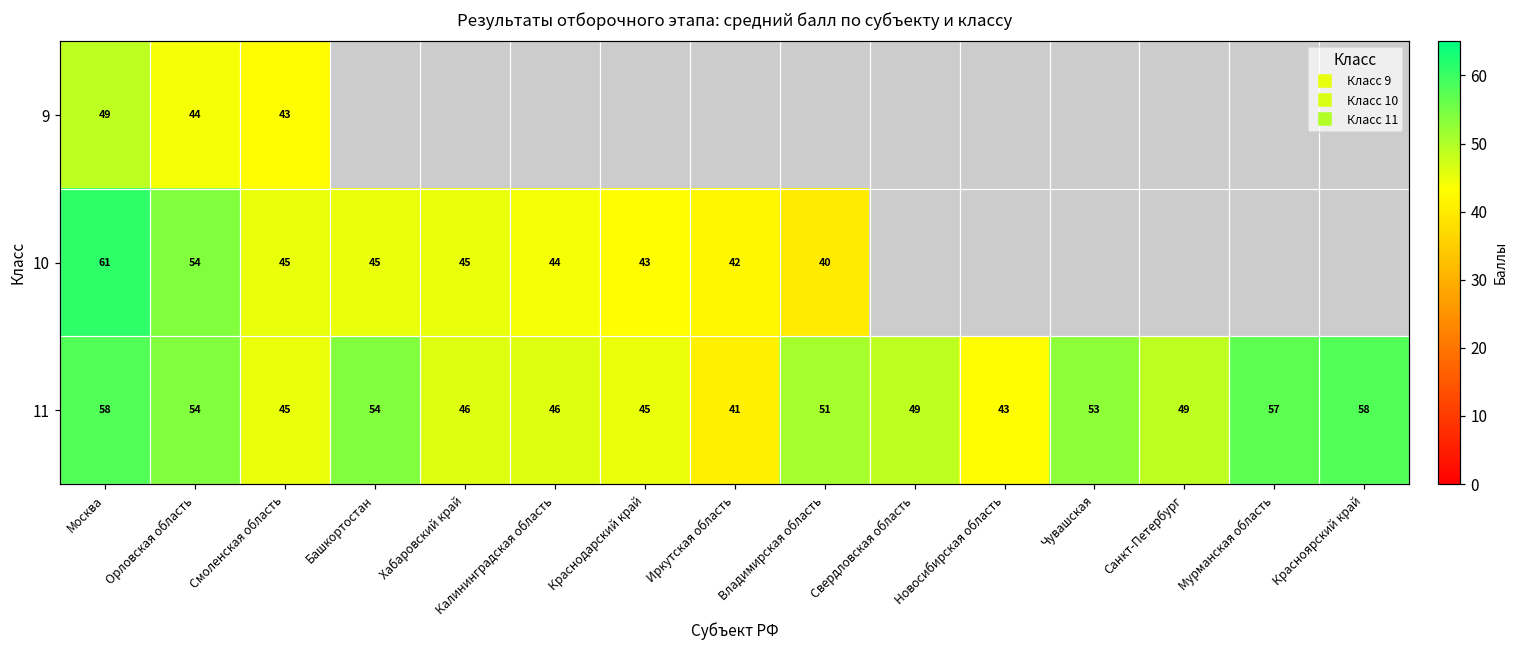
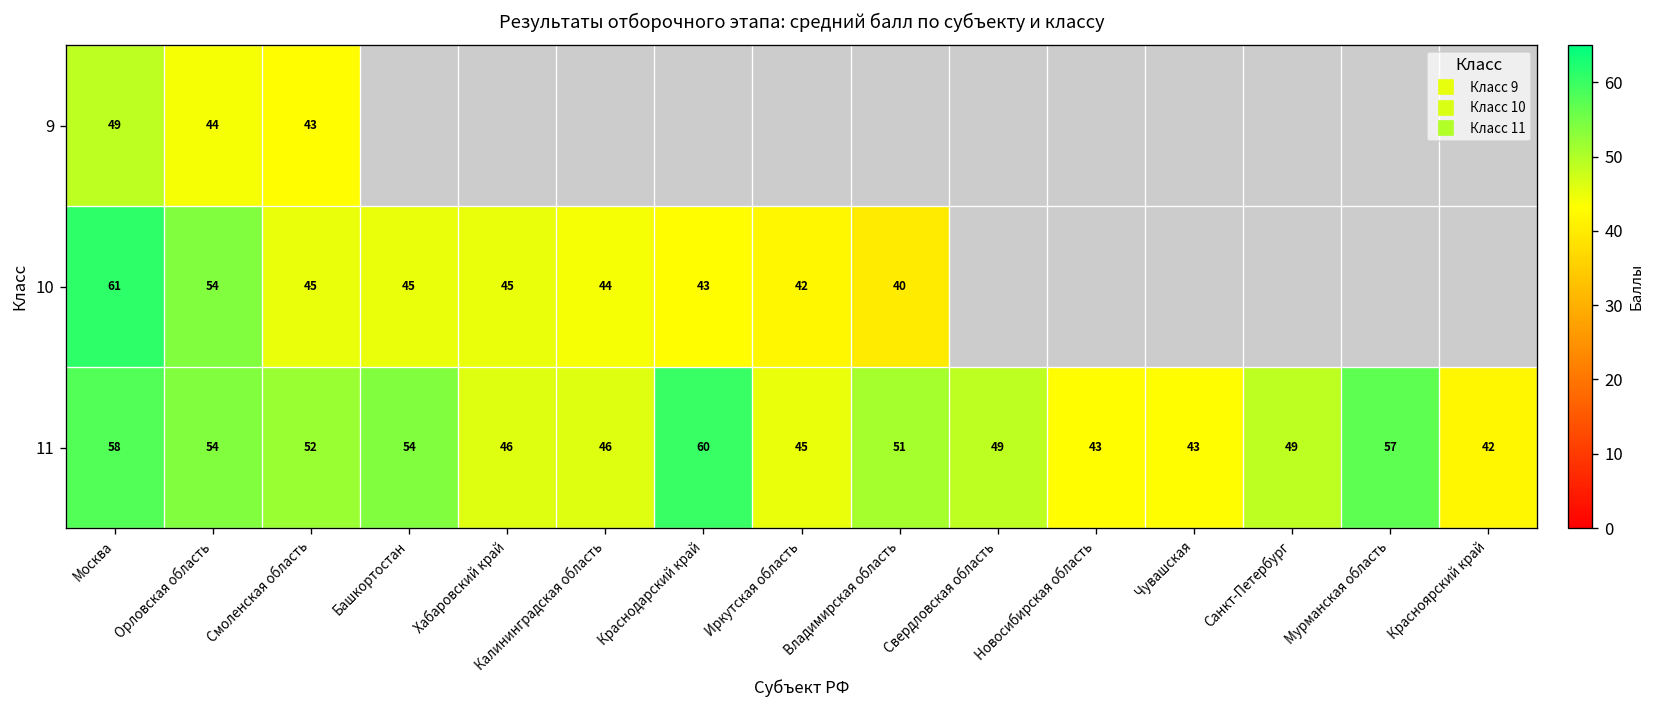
11, Смоленская область: 45 -> 52
11, Краснодарский край: 45 -> 60
11, Иркутская область: 41 -> 45
11, Чувашская: 53 -> 43
11, Красноярский край: 58 -> 42
